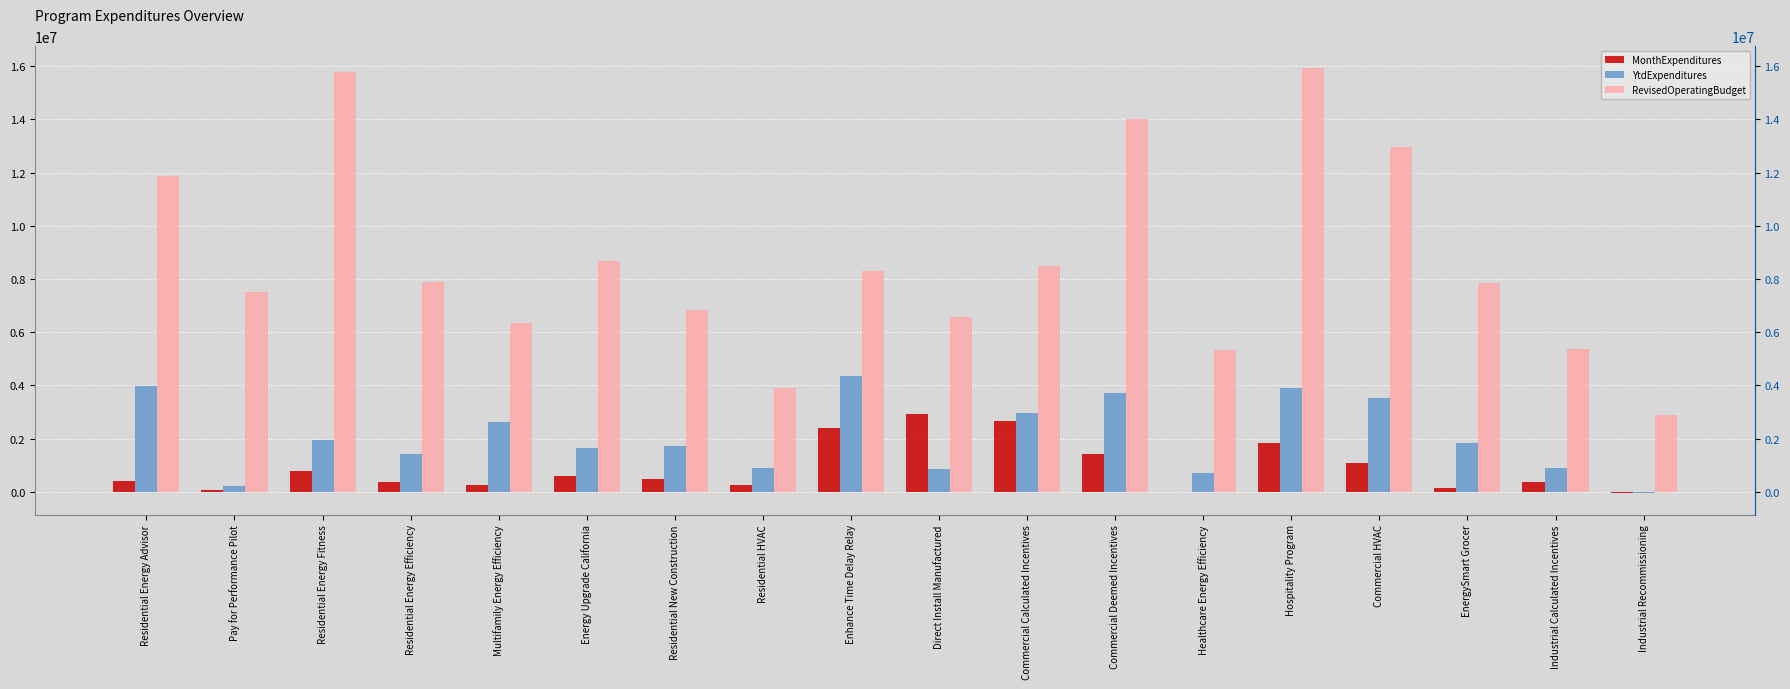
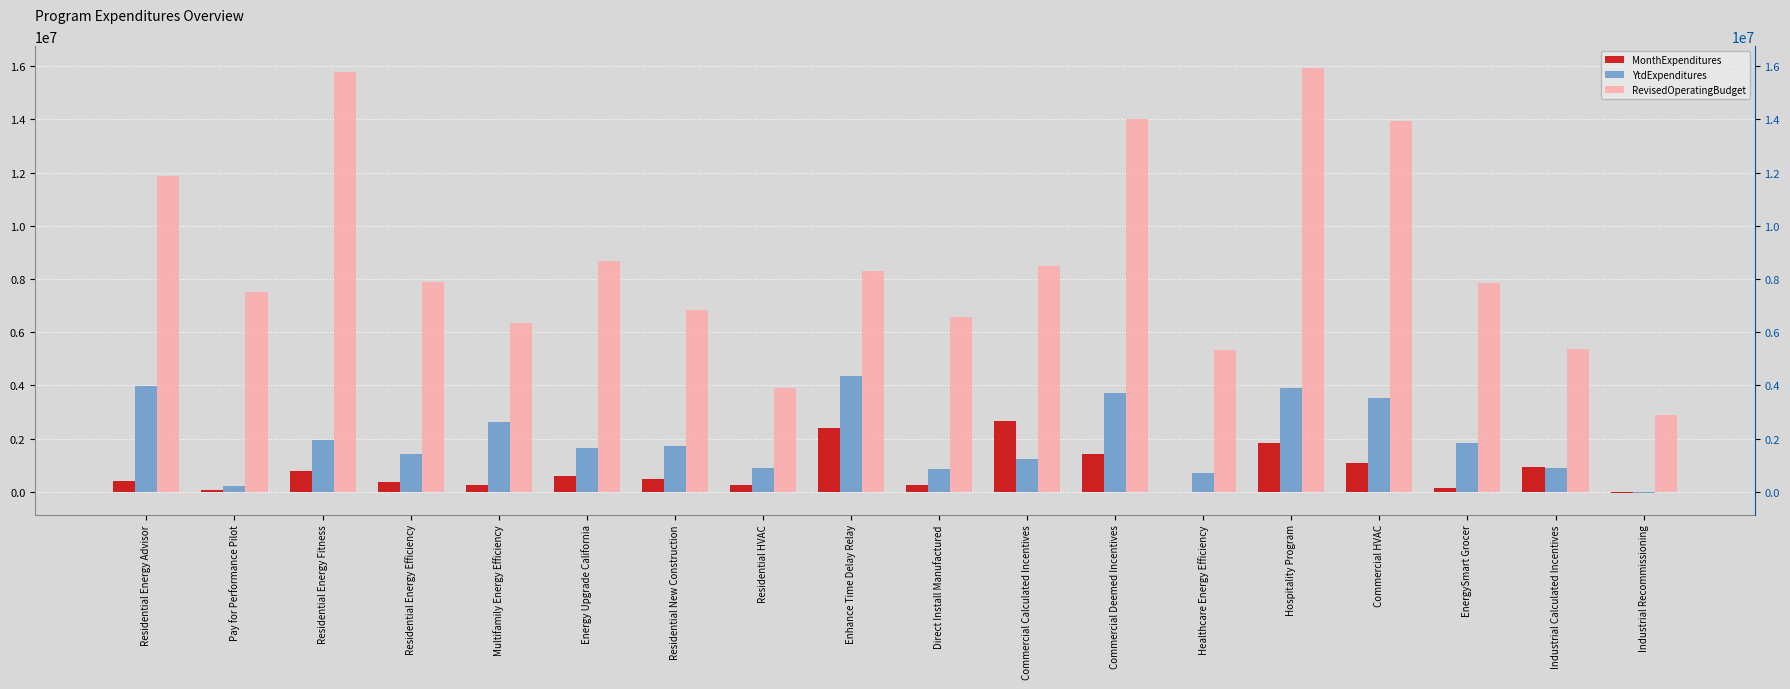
MonthExpenditures, Direct Install Manufactured: 2900000 -> 300000
YtdExpenditures, Commercial Calculated Incentives: 2900000 -> 1200000
RevisedOperatingBudget, Commercial HVAC: 13000000 -> 14000000
MonthExpenditures, Industrial Calculated Incentives: 400000 -> 900000
